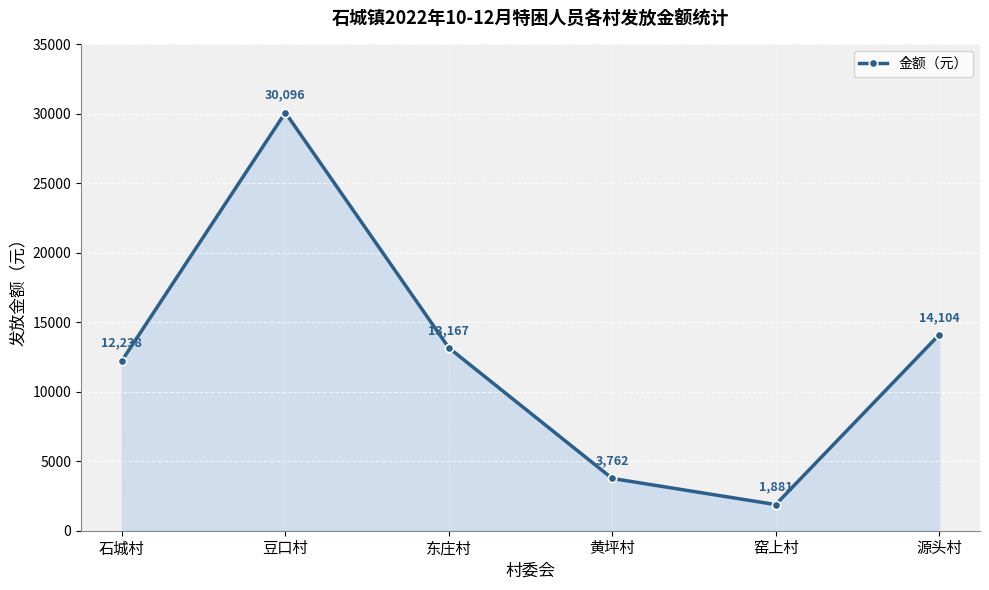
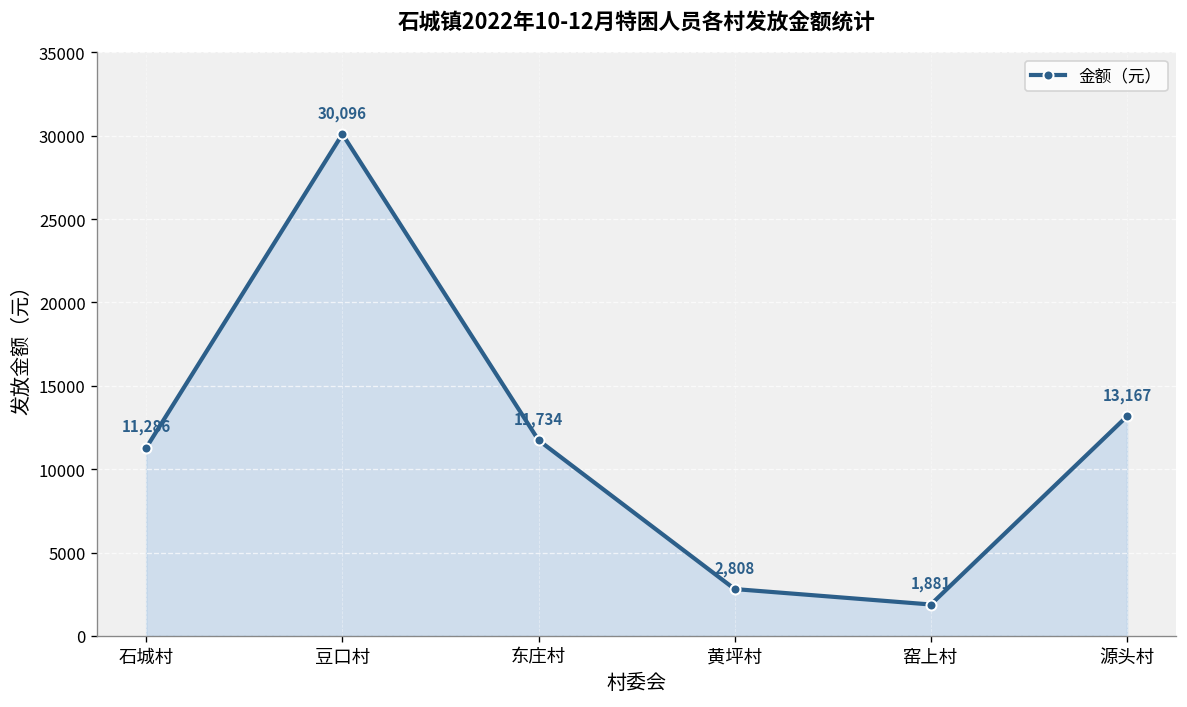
石城村: 12,238 -> 11,286
东庄村: 13,167 -> 11,734
黄坪村: 3,762 -> 2,808
源头村: 14,104 -> 13,167
